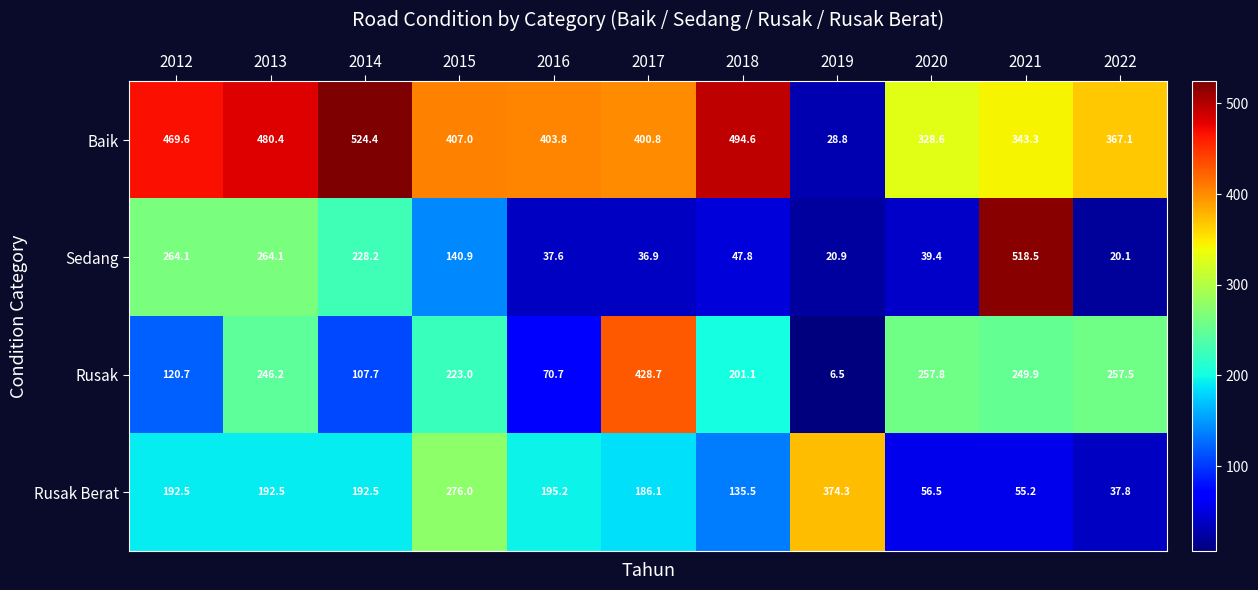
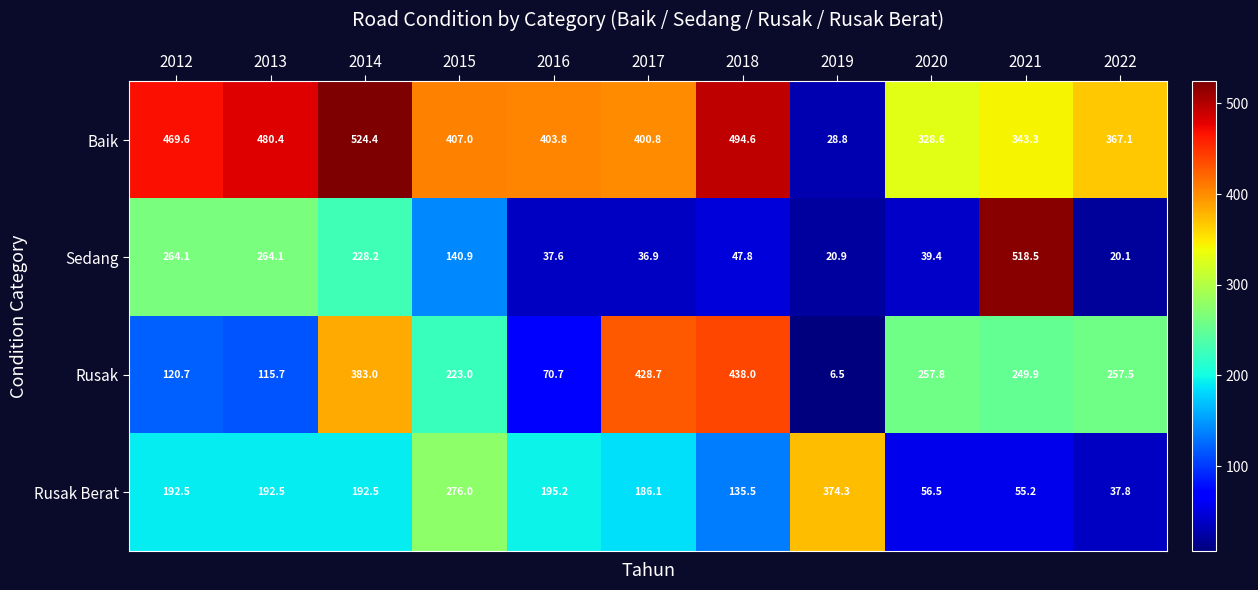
Rusak, 2013: 246.2 -> 115.7
Rusak, 2014: 107.7 -> 383.0
Rusak, 2018: 201.1 -> 438.0
